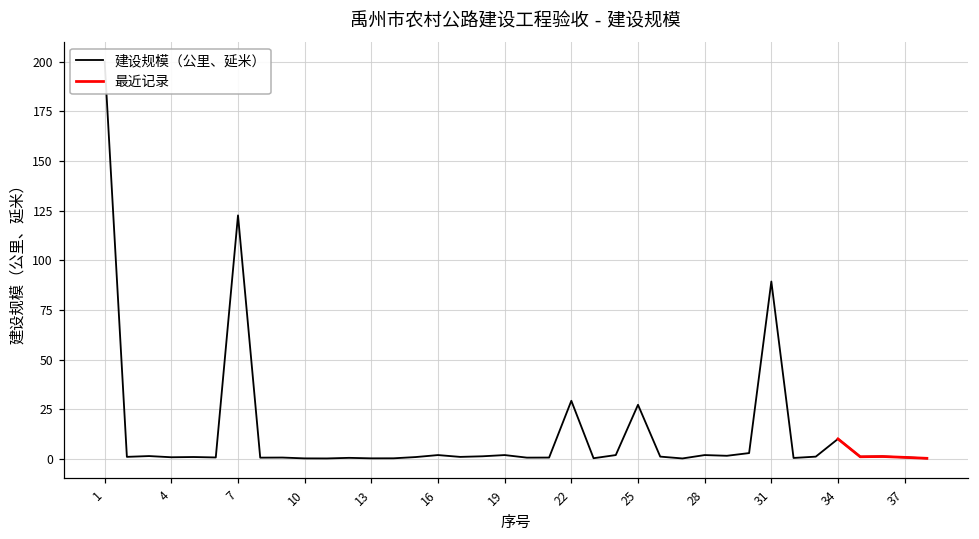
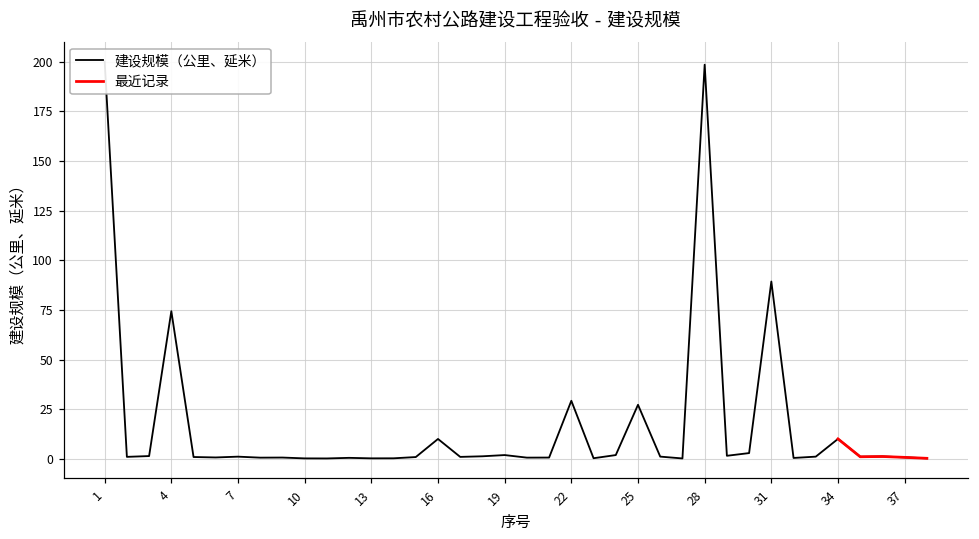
建设规模（公里、延米）, 4: 1 -> 74
建设规模（公里、延米）, 7: 123 -> 1
建设规模（公里、延米）, 16: 2 -> 10
建设规模（公里、延米）, 28: 2 -> 198
